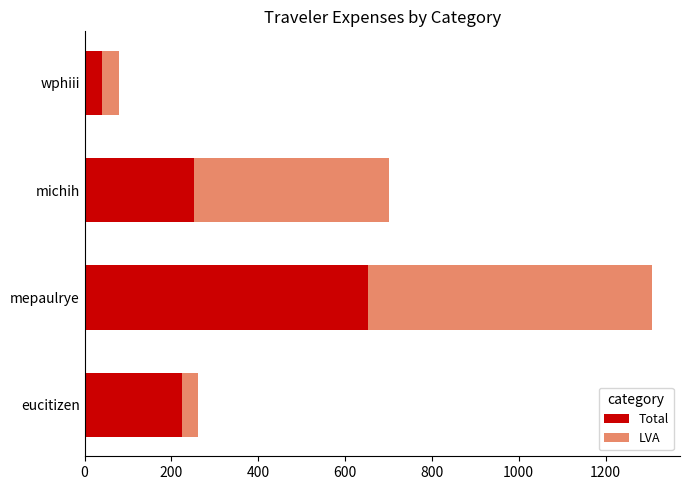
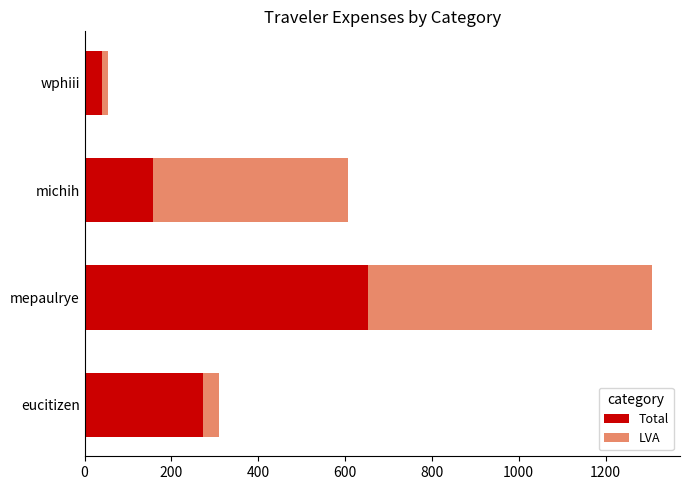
LVA, wphiii: 40 -> 20
Total, michih: 250 -> 160
Total, eucitizen: 220 -> 270
